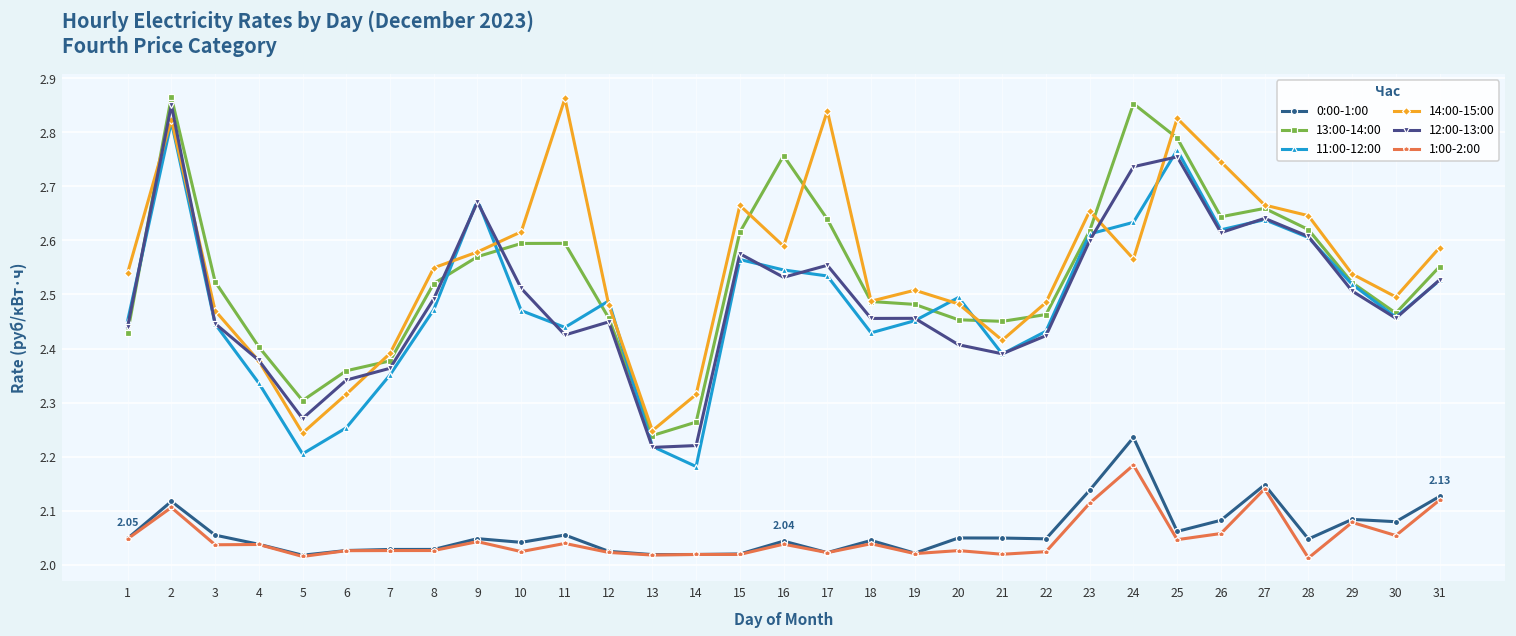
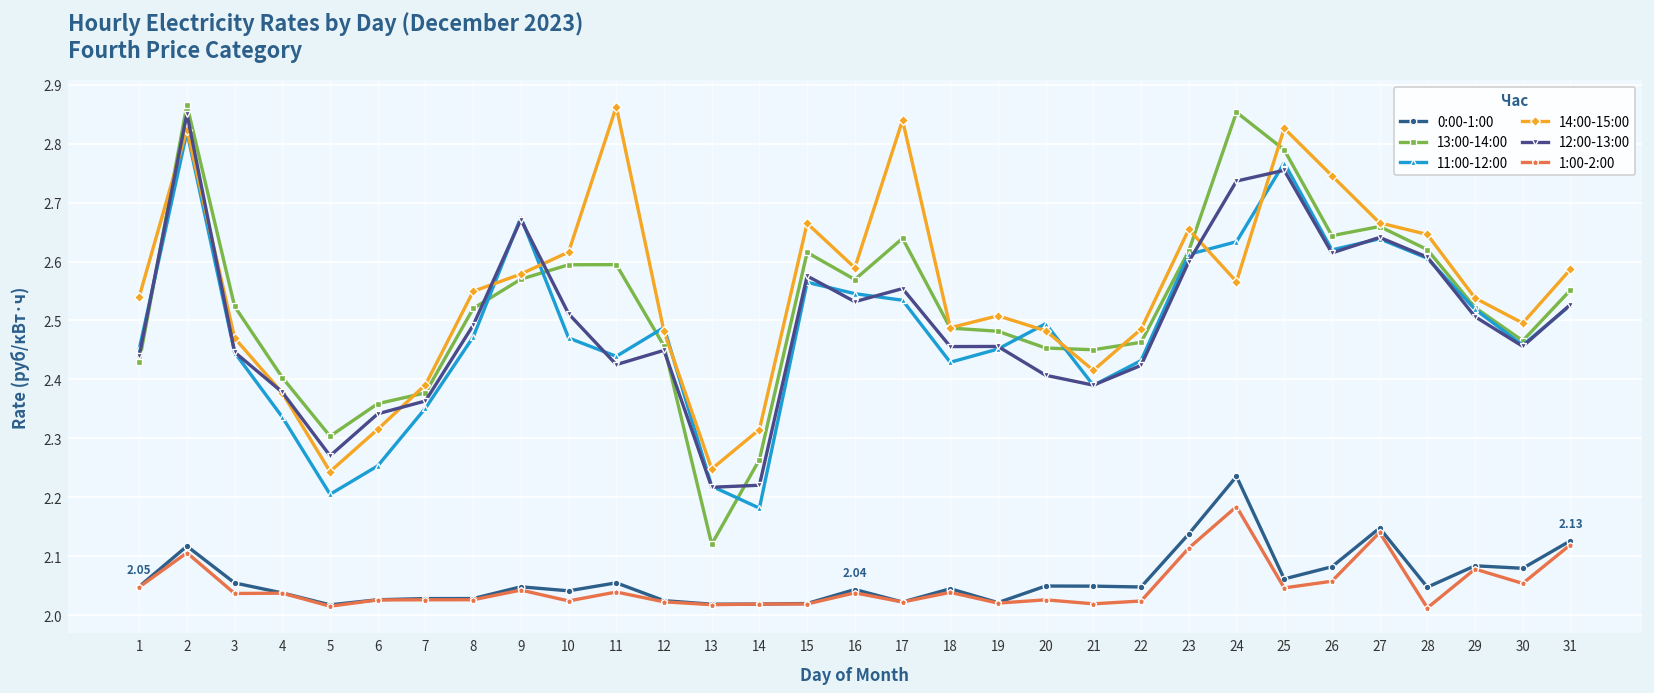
13:00-14:00, 13: 2.24 -> 2.12
13:00-14:00, 16: 2.76 -> 2.57
